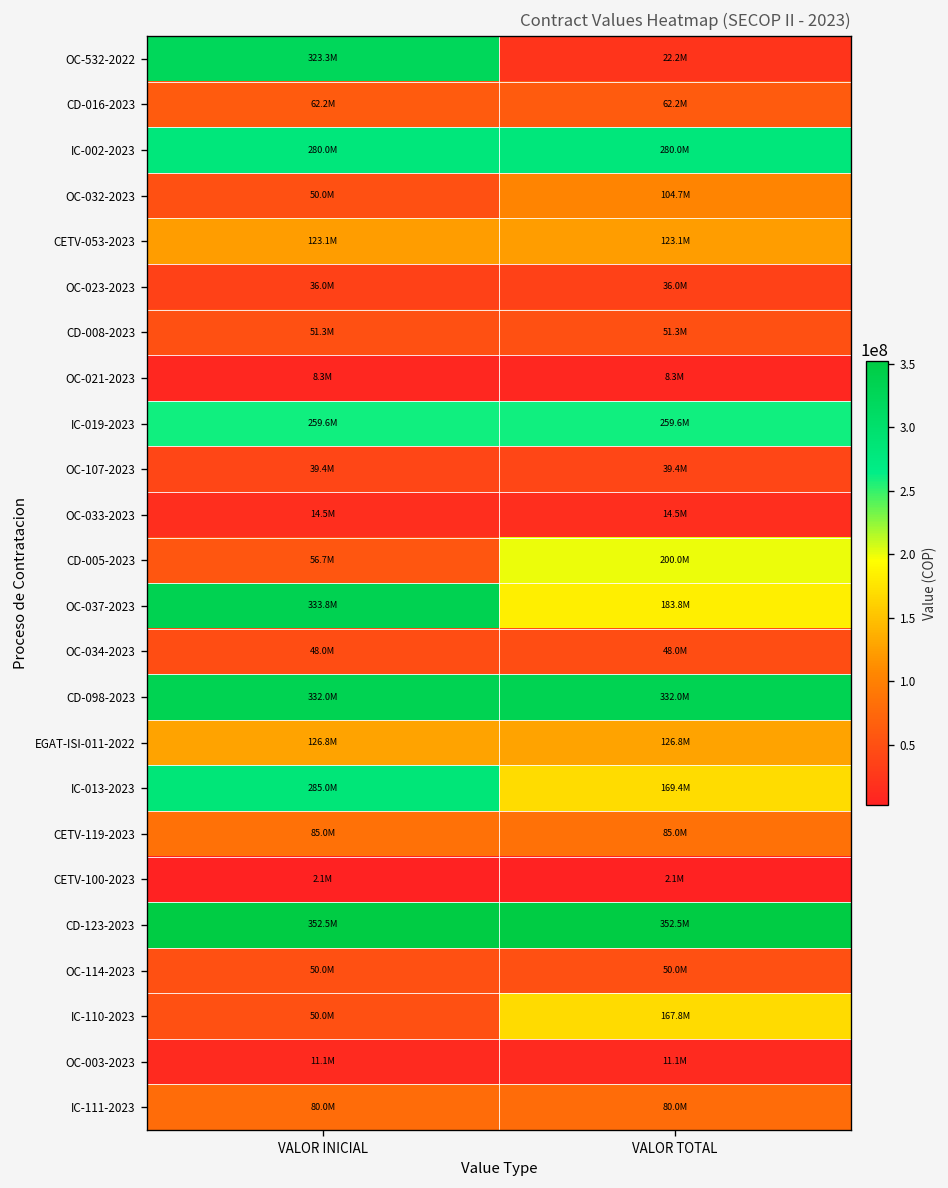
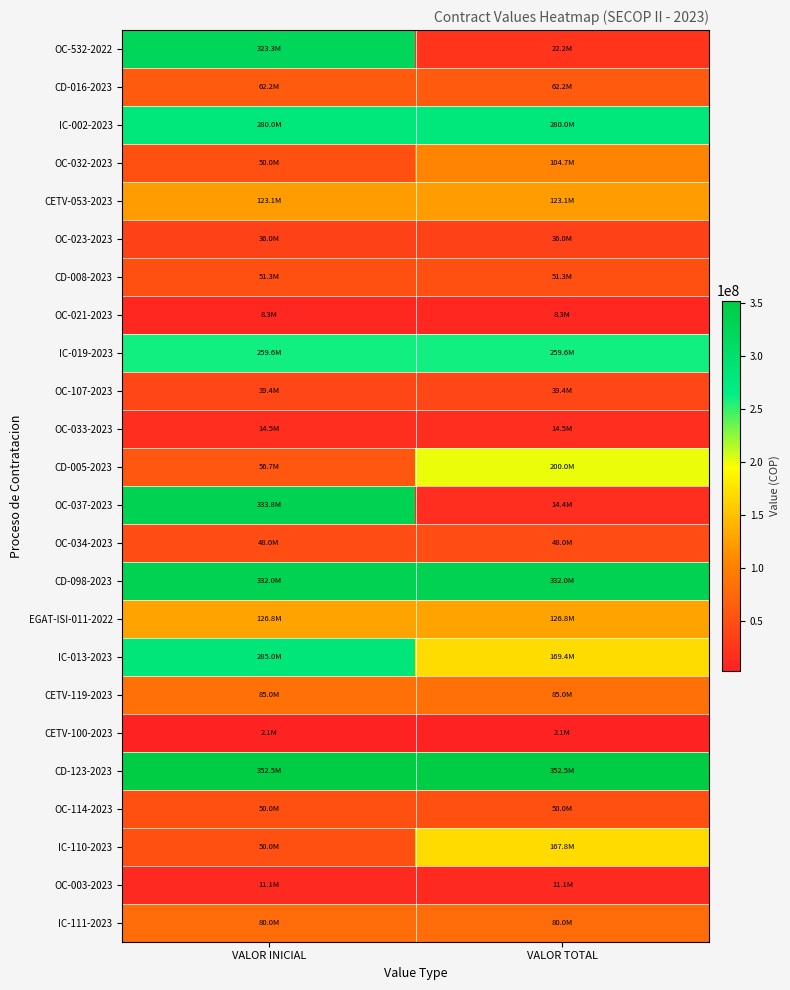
OC-037-2023, VALOR TOTAL: 183.8M -> 14.4M
